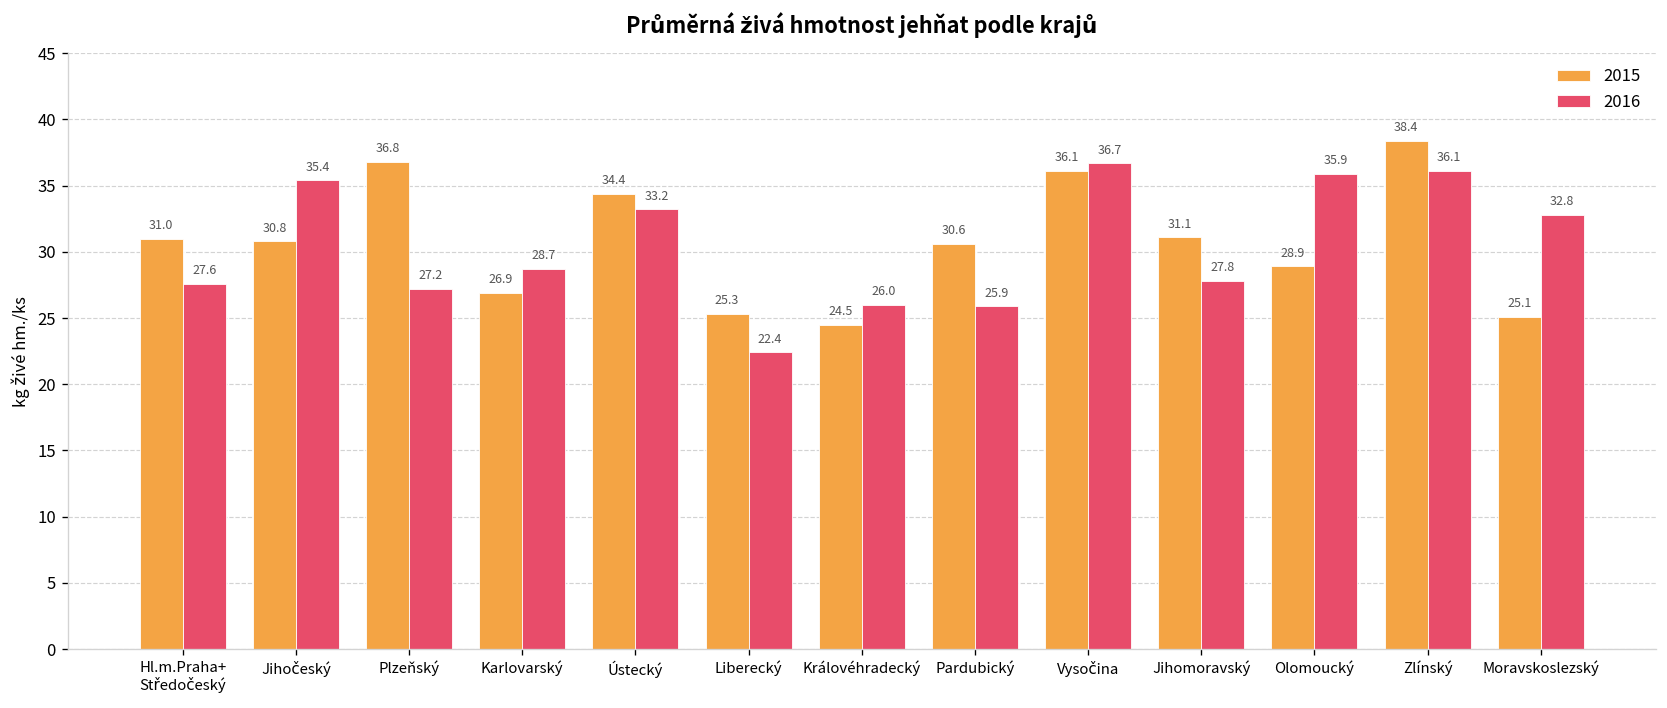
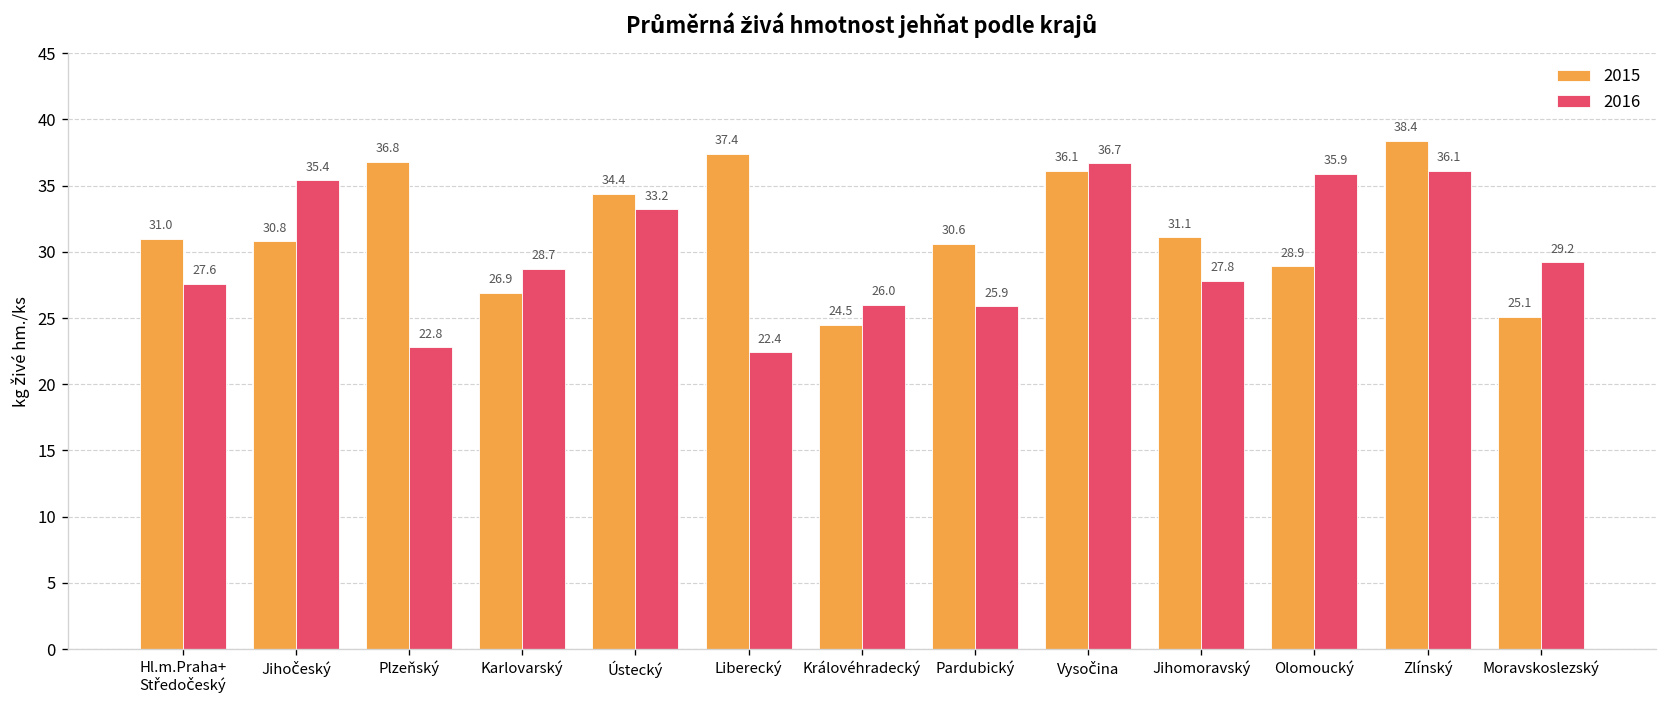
2016, Plzeňský: 27.2 -> 22.8
2015, Liberecký: 25.3 -> 37.4
2016, Moravskoslezský: 32.8 -> 29.2
